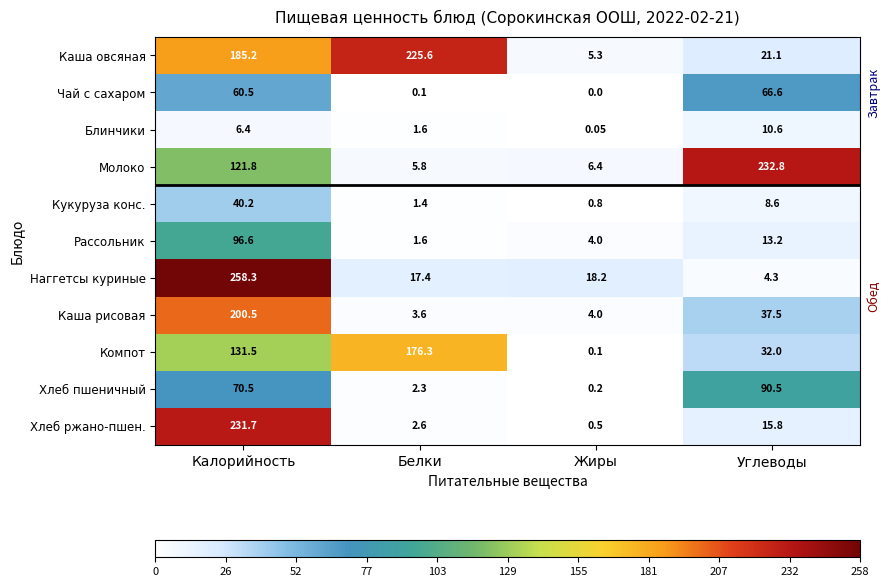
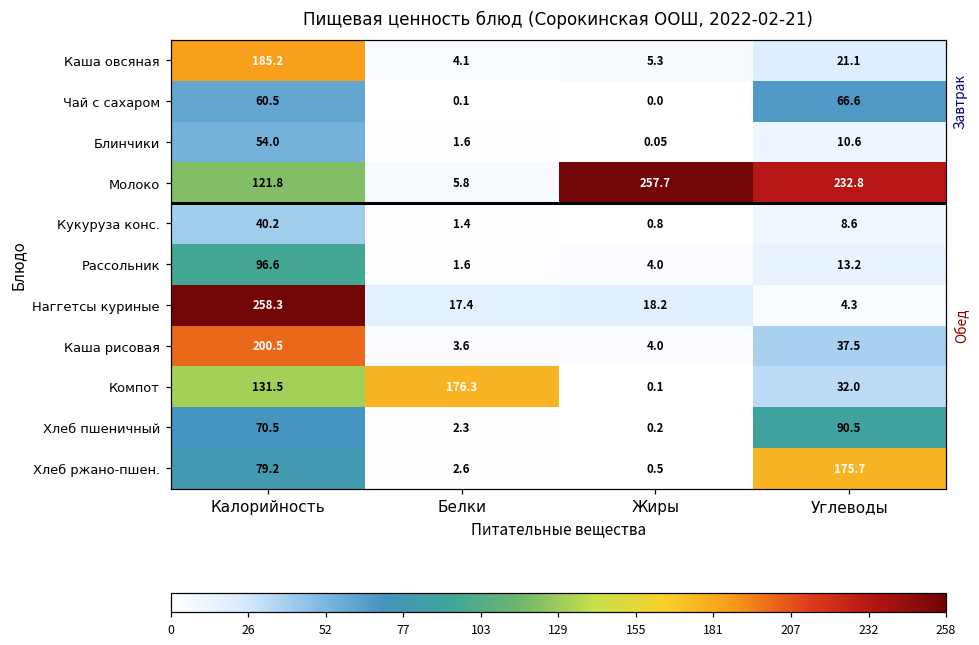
Каша овсяная, Белки: 225.6 -> 4.1
Блинчики, Калорийность: 6.4 -> 54.0
Молоко, Жиры: 6.4 -> 257.7
Хлеб ржано-пшен., Калорийность: 231.7 -> 79.2
Хлеб ржано-пшен., Углеводы: 15.8 -> 175.7
